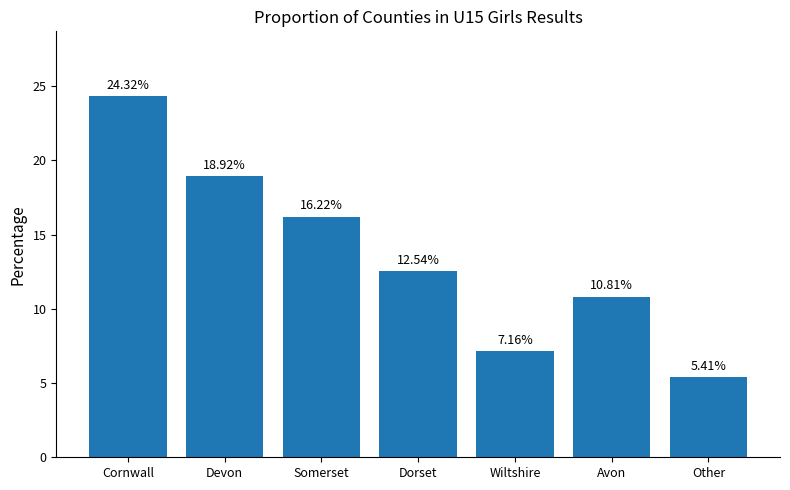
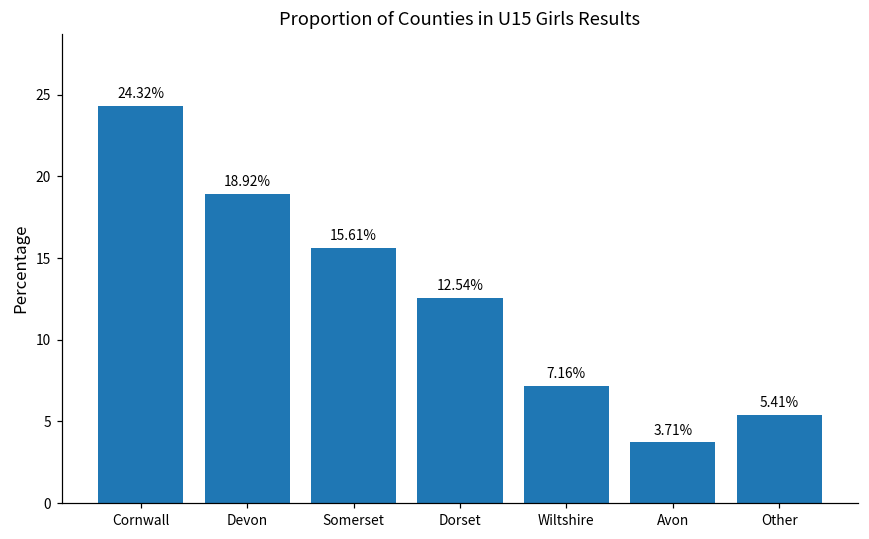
Somerset: 16.22% -> 15.61%
Avon: 10.81% -> 3.71%
